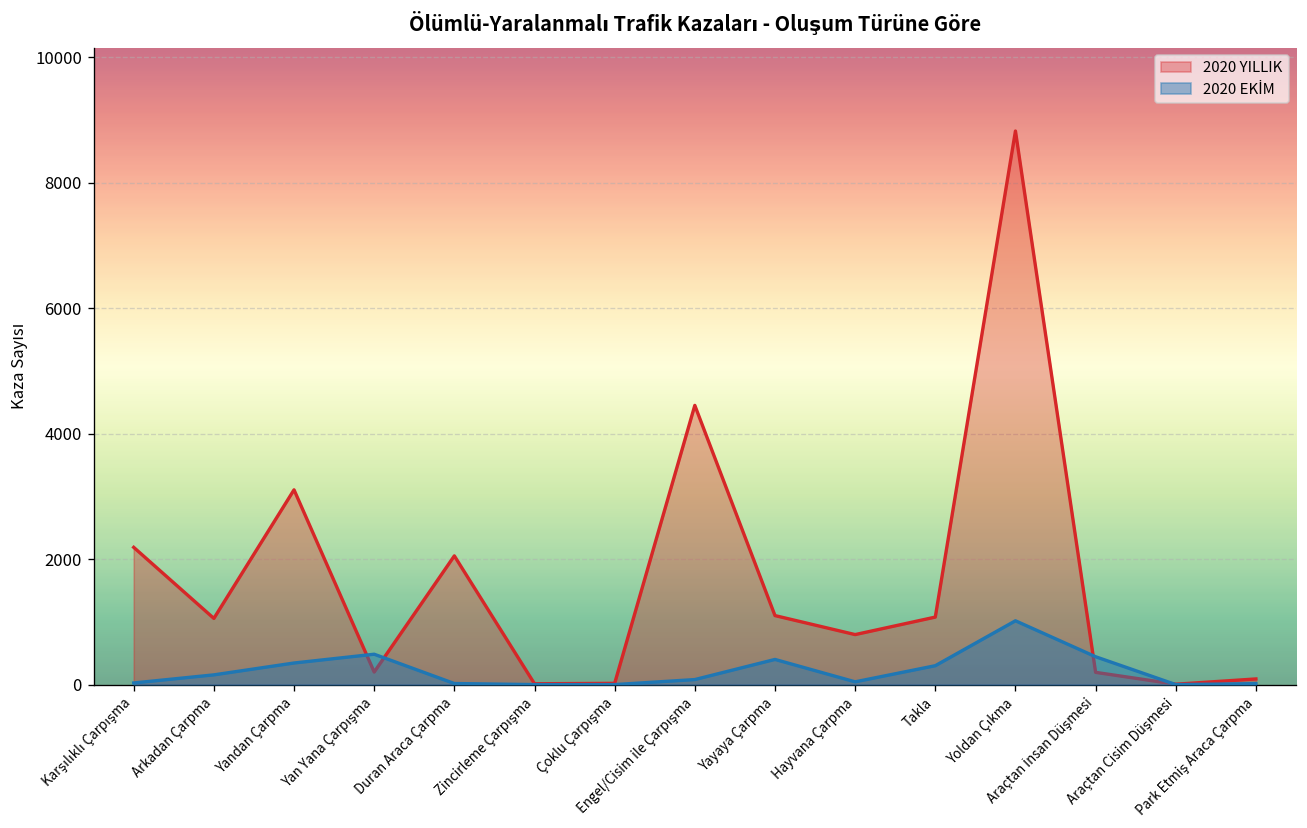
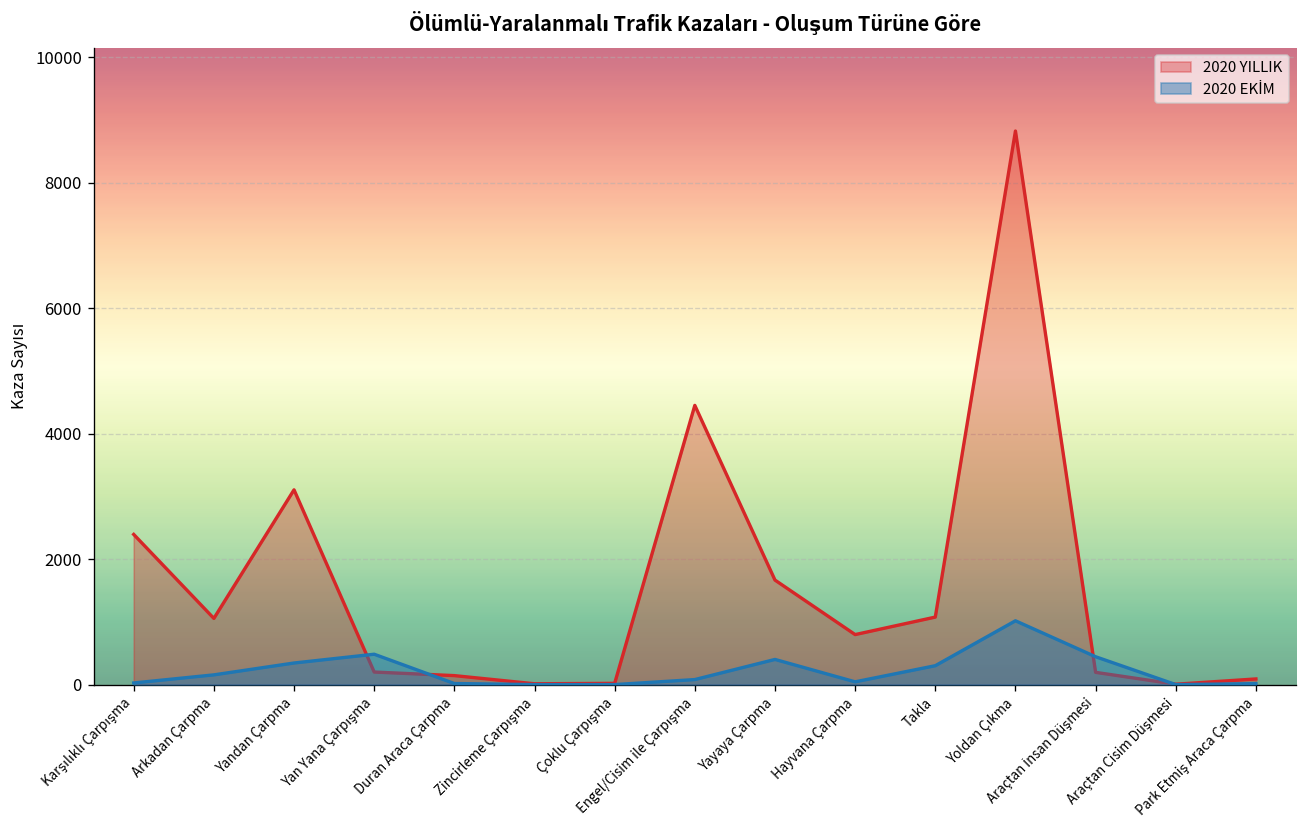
2020 YILLIK, Karşılıklı Çarpışma: 2200 -> 2400
2020 YILLIK, Duran Araca Çarpma: 2100 -> 100
2020 YILLIK, Yayaya Çarpma: 1100 -> 1700
